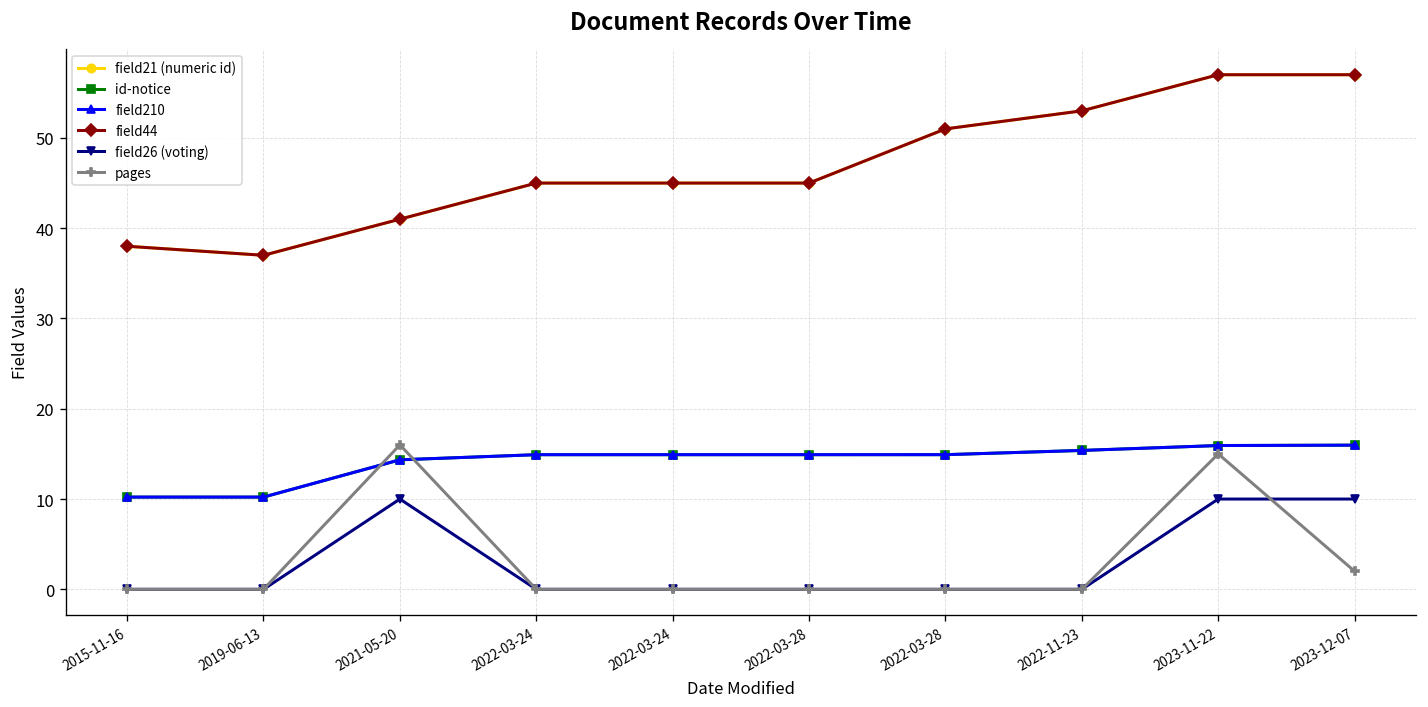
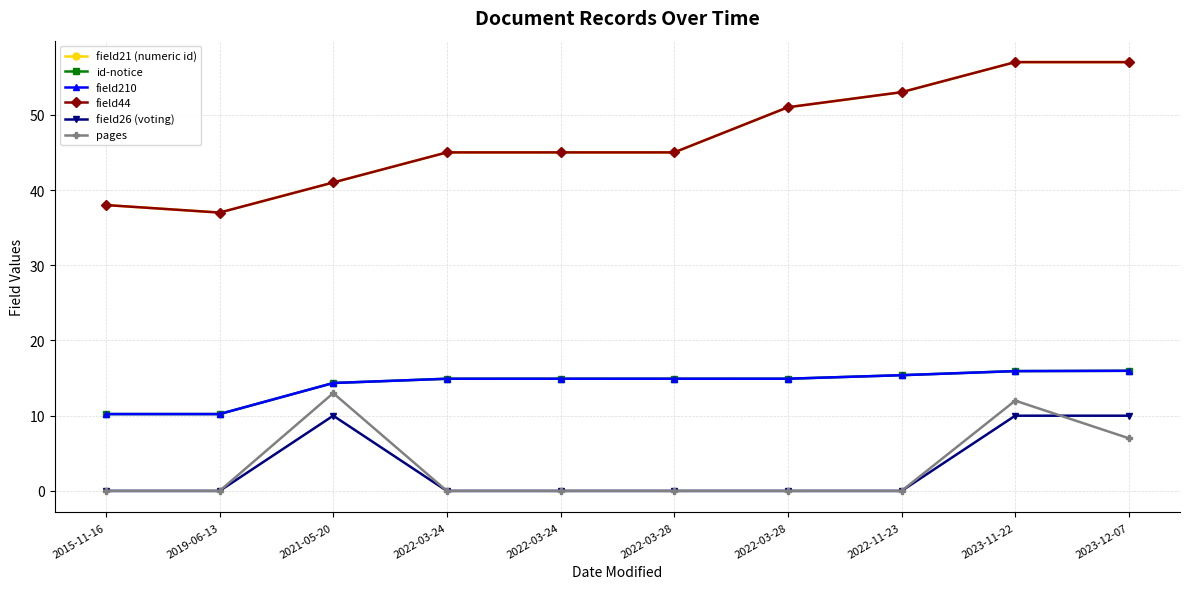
pages, 2021-05-20: 16 -> 13
pages, 2023-11-22: 15 -> 12
pages, 2023-12-07: 2 -> 7
